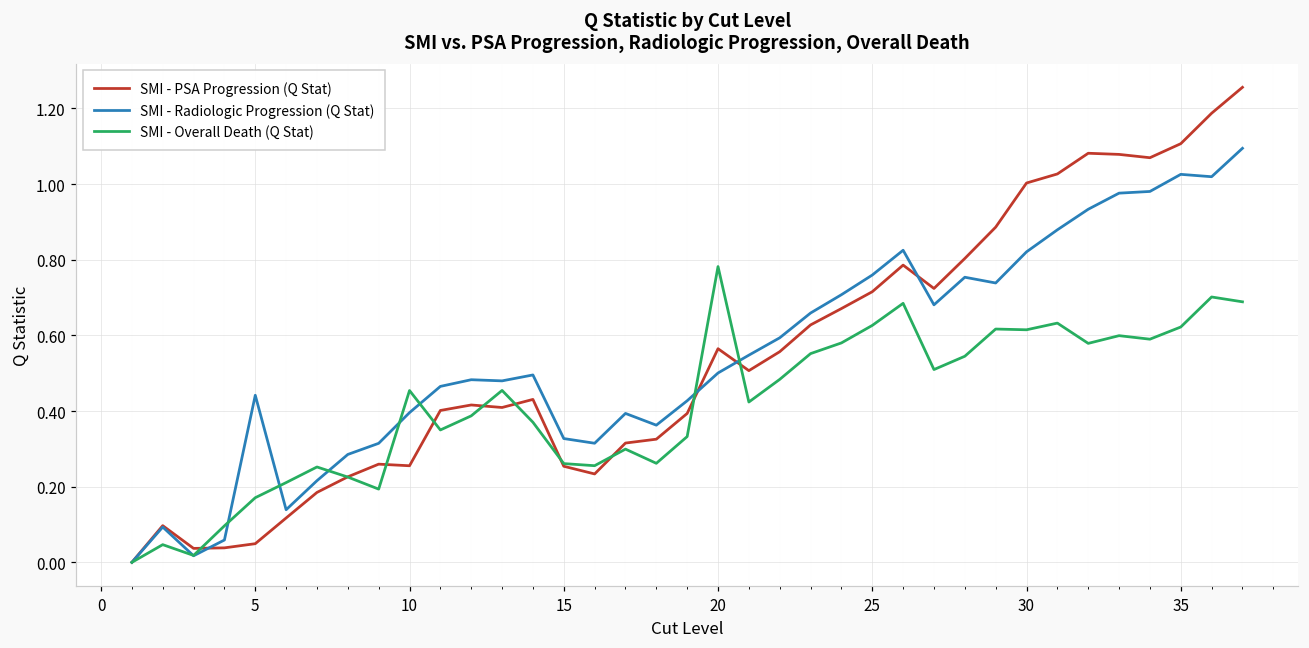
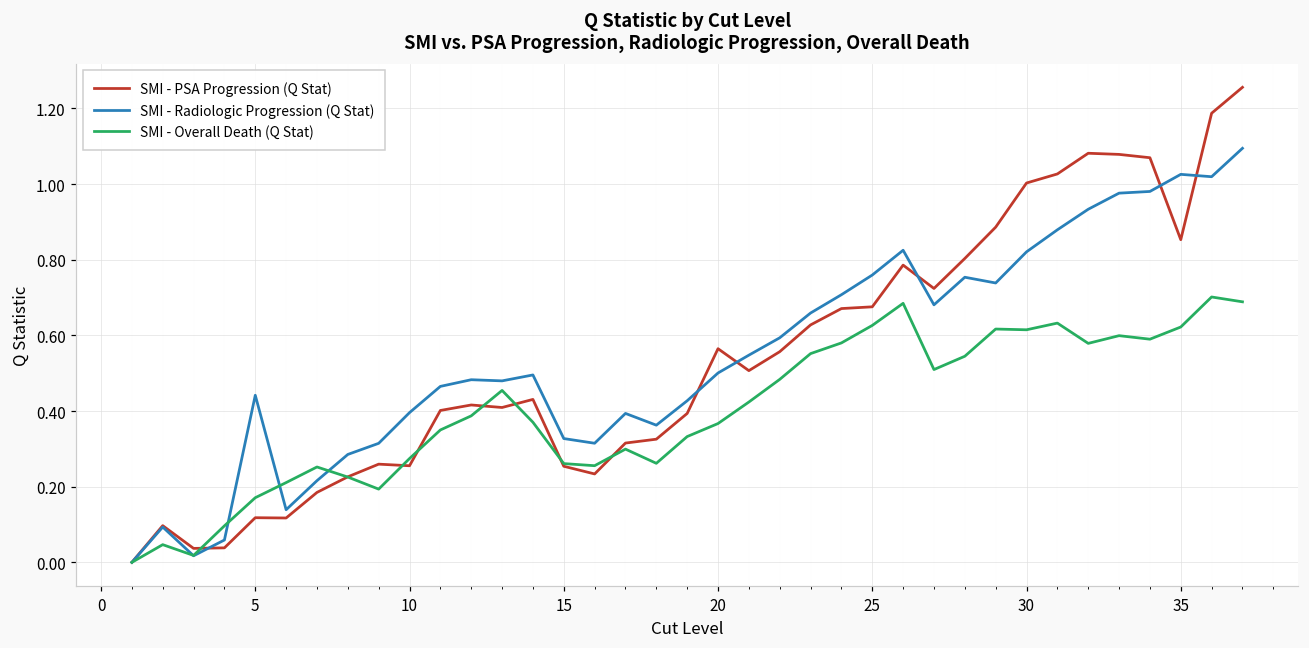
SMI - PSA Progression (Q Stat), 5: 0.05 -> 0.12
SMI - Overall Death (Q Stat), 10: 0.45 -> 0.27
SMI - Overall Death (Q Stat), 20: 0.78 -> 0.37
SMI - PSA Progression (Q Stat), 25: 0.72 -> 0.68
SMI - PSA Progression (Q Stat), 35: 1.11 -> 0.85
